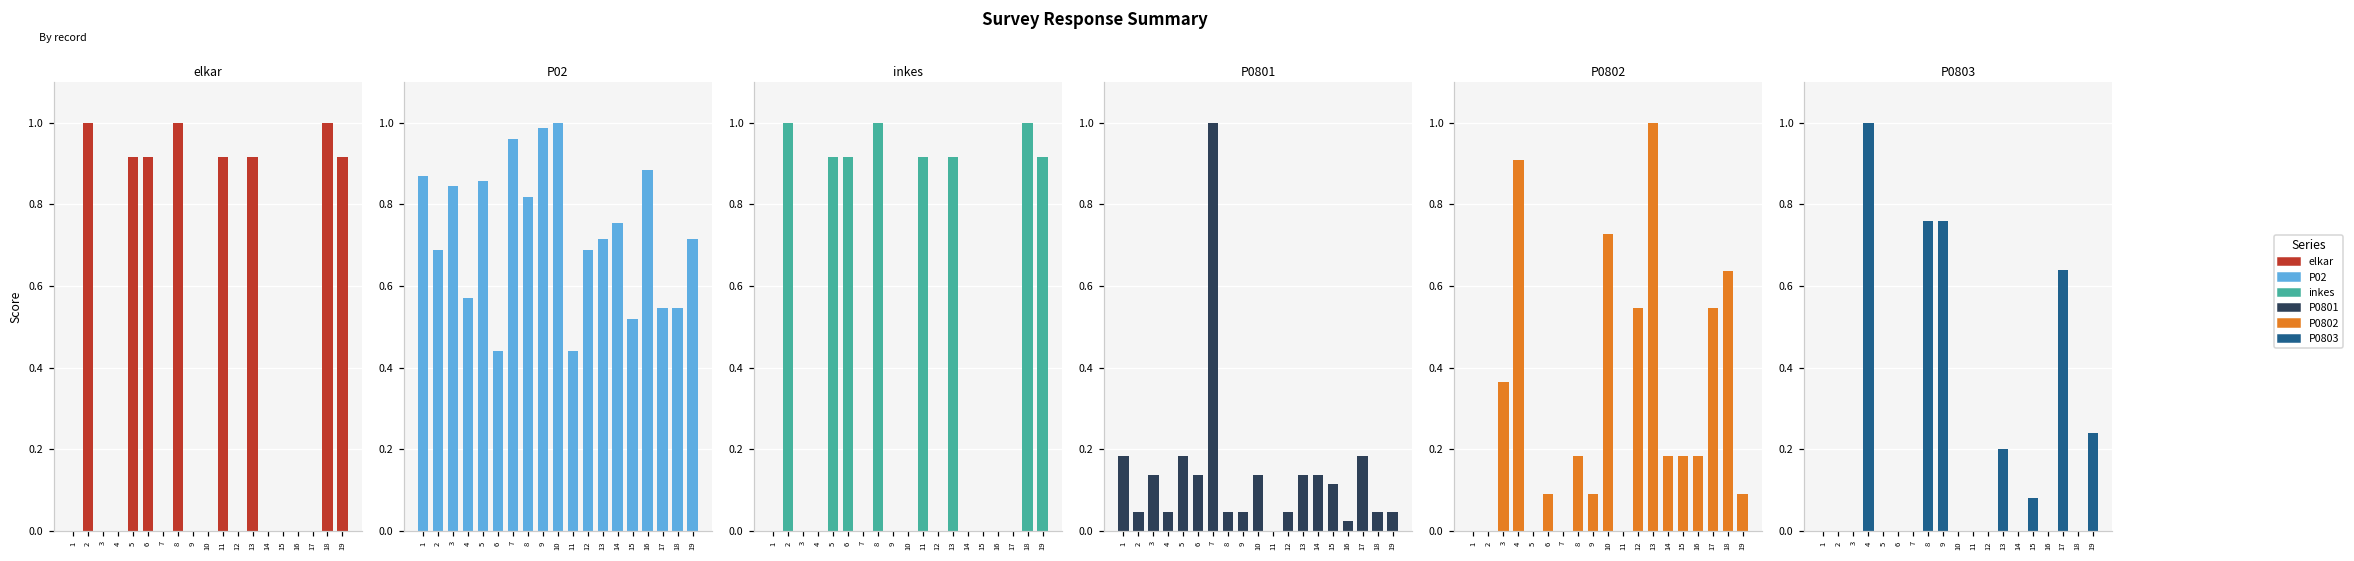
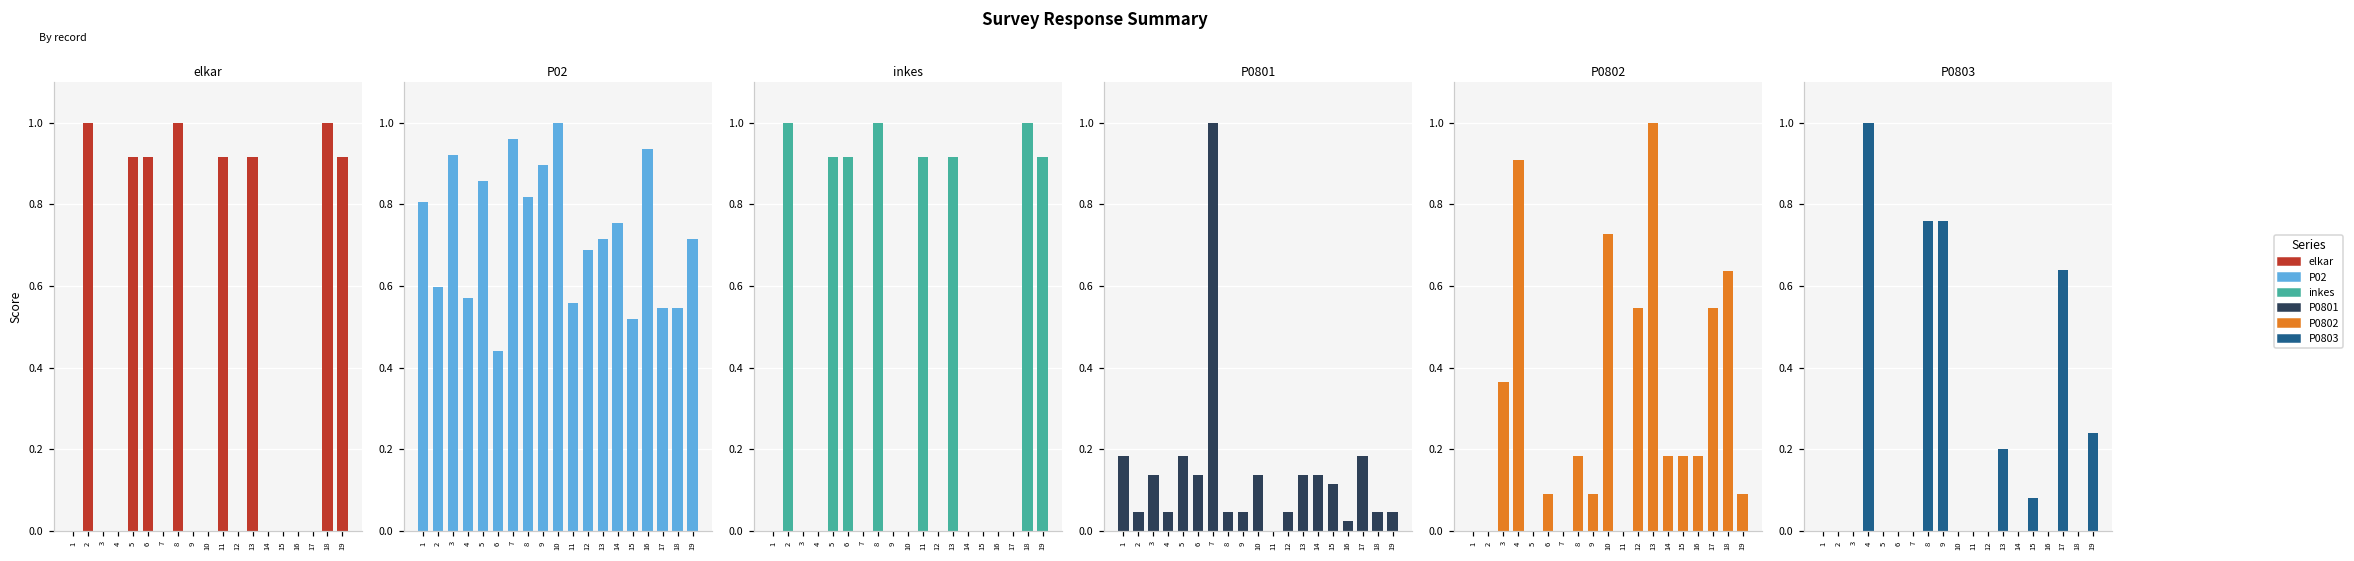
P02, 1: 0.87 -> 0.81
P02, 2: 0.69 -> 0.60
P02, 3: 0.84 -> 0.92
P02, 9: 0.99 -> 0.90
P02, 11: 0.44 -> 0.56
P02, 16: 0.88 -> 0.94
